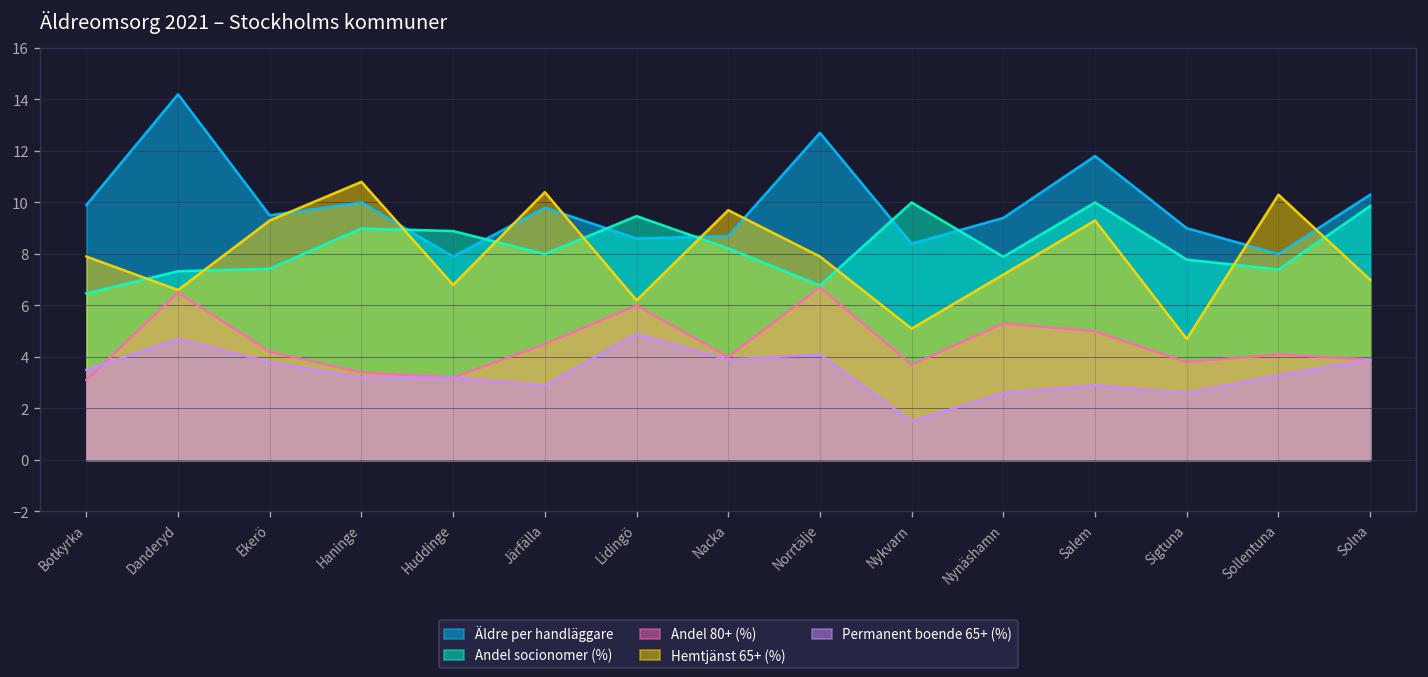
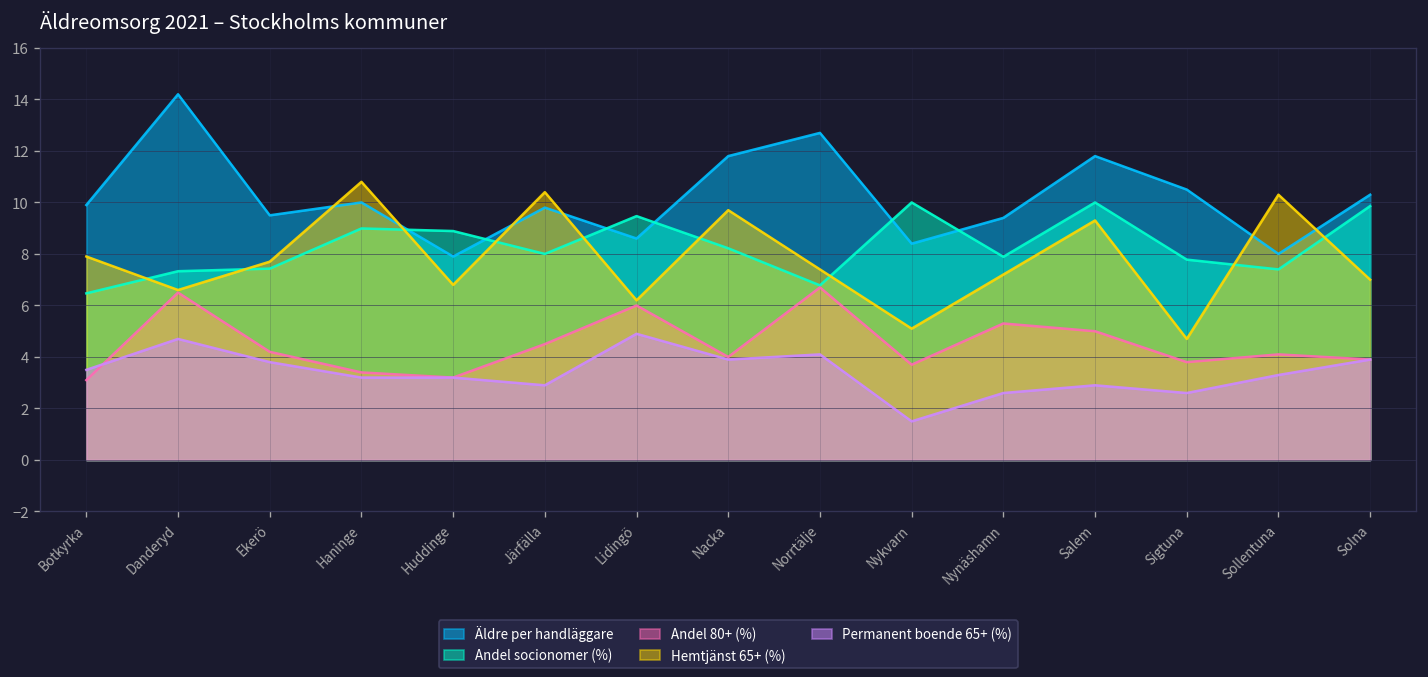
Hemtjänst 65+ (%), Ekerö: 9.3 -> 7.7
Äldre per handläggare, Nacka: 8.7 -> 11.8
Hemtjänst 65+ (%), Norrtälje: 7.9 -> 7.4
Äldre per handläggare, Sigtuna: 9.0 -> 10.5
